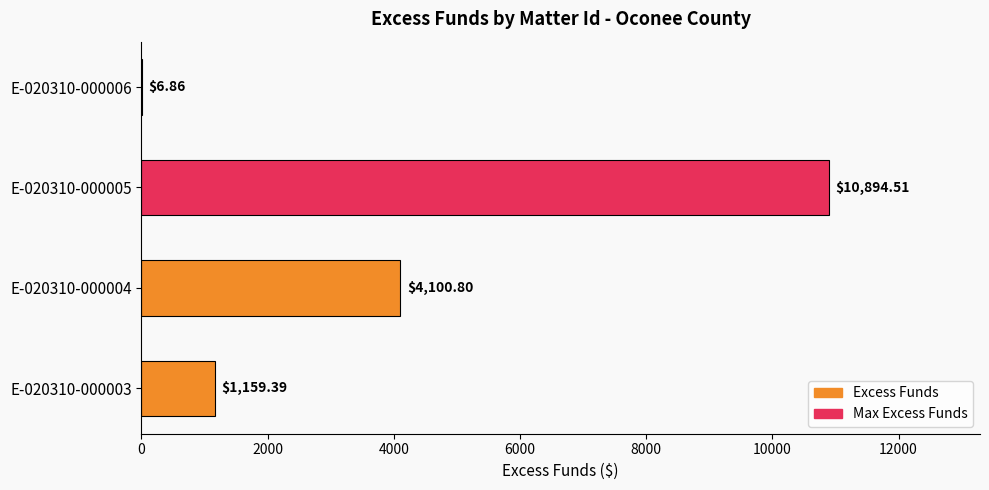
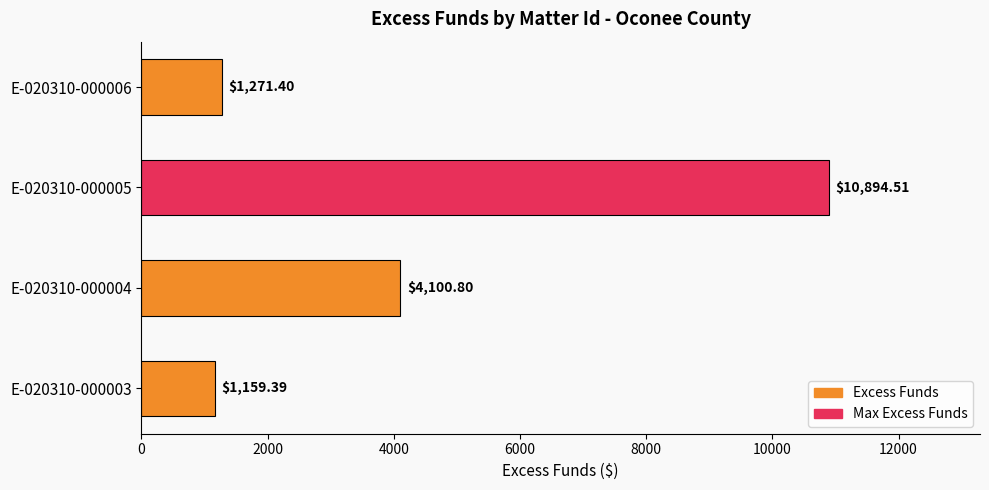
E-020310-000006: $6.86 -> $1,271.40
